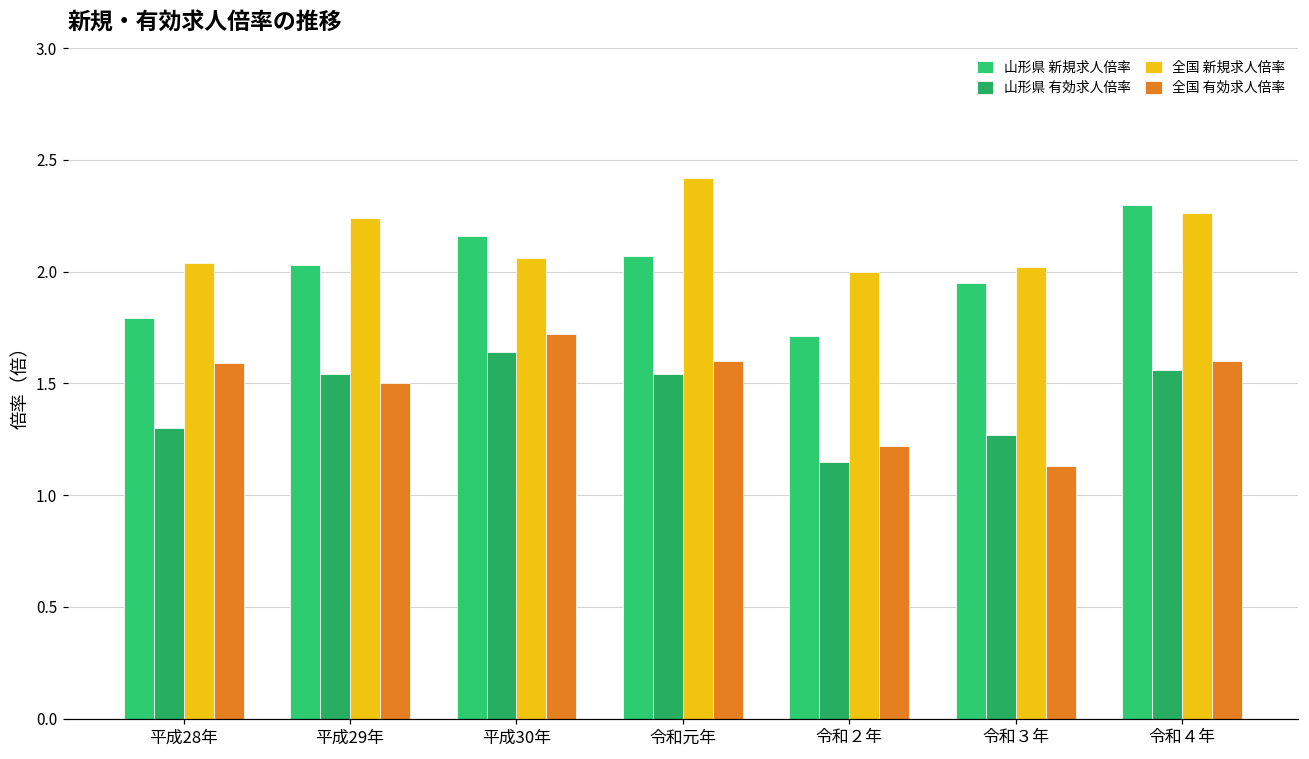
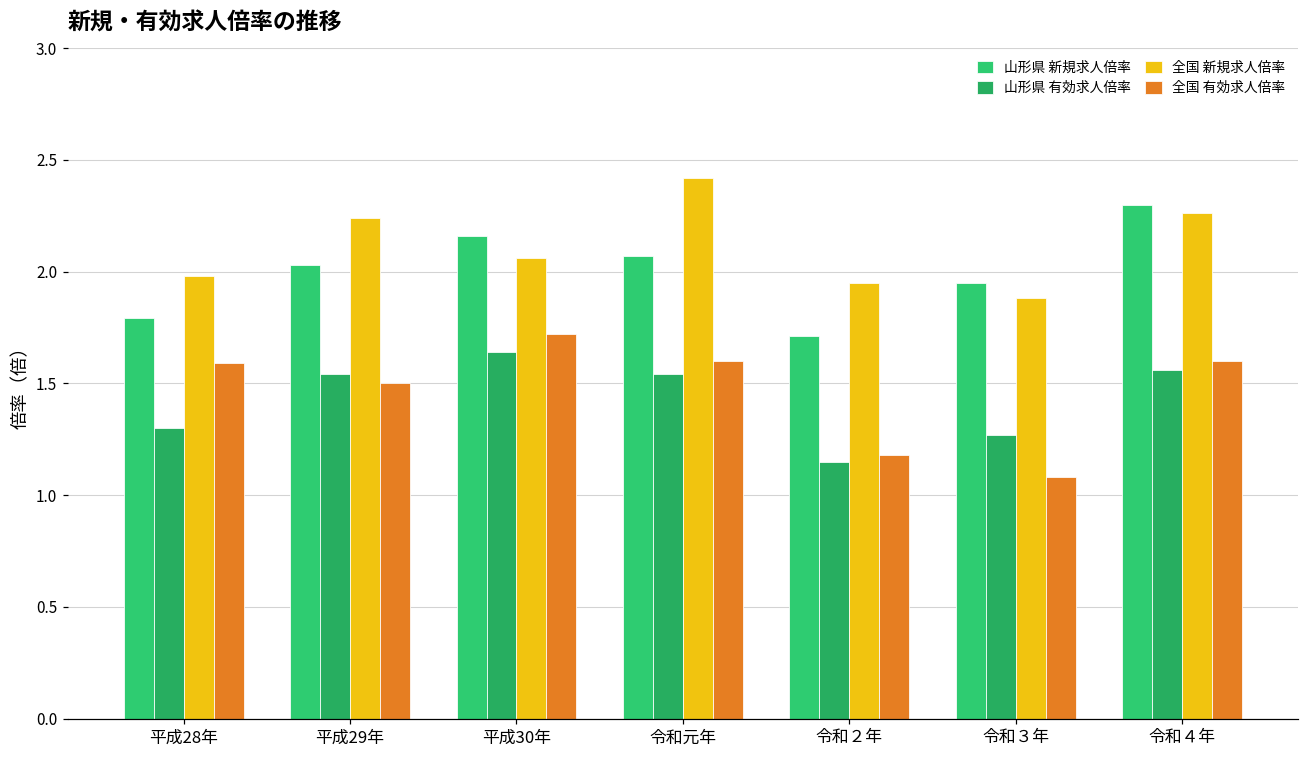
全国 新規求人倍率, 平成28年: 2.04 -> 1.98
全国 新規求人倍率, 令和２年: 2.00 -> 1.95
全国 有効求人倍率, 令和２年: 1.22 -> 1.18
全国 新規求人倍率, 令和３年: 2.02 -> 1.88
全国 有効求人倍率, 令和３年: 1.13 -> 1.08
